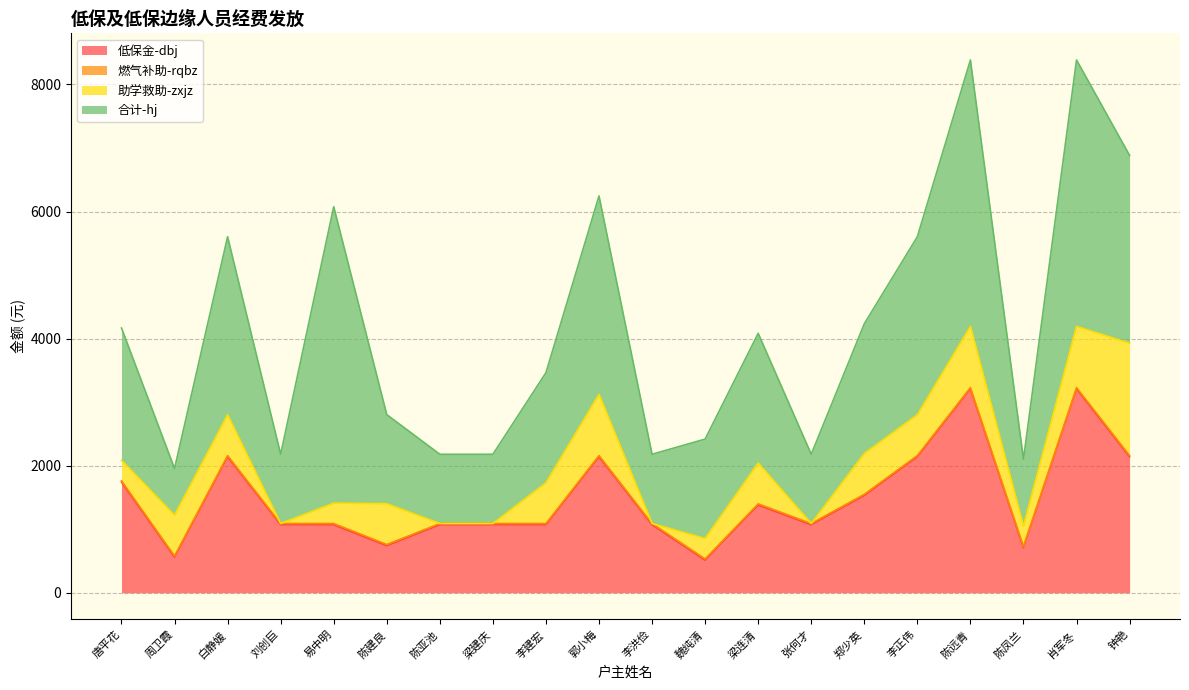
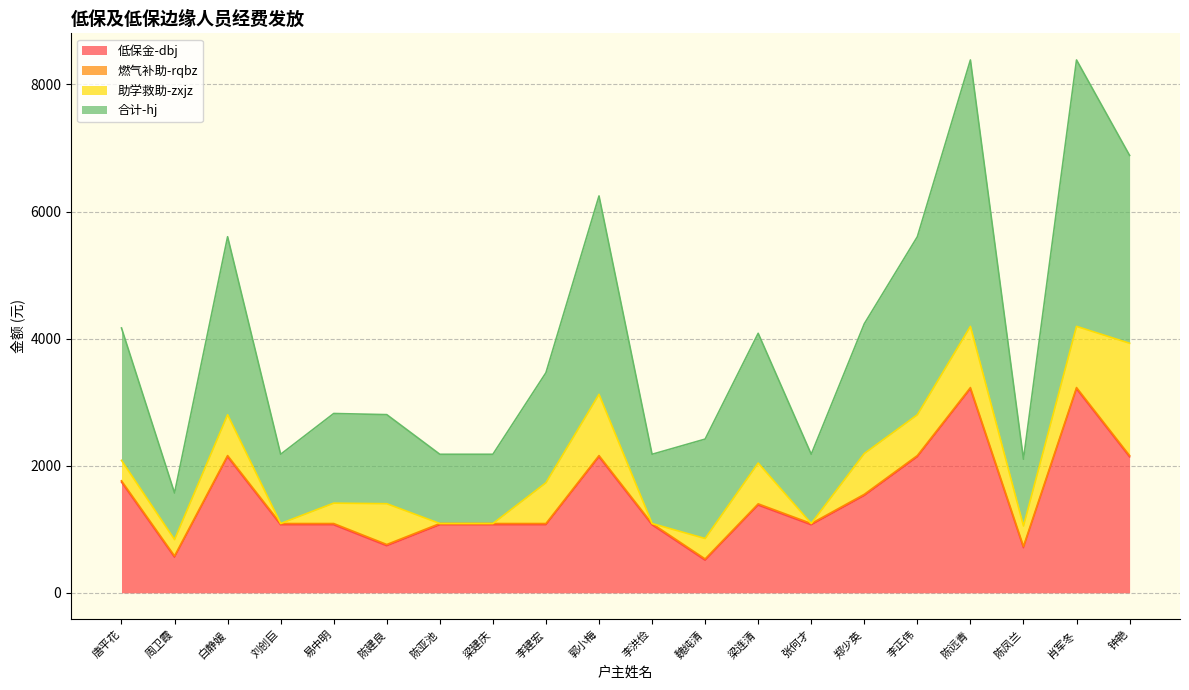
助学救助-zxjz, 周卫霞: 600 -> 300
合计-hj, 易中明: 4700 -> 1400
